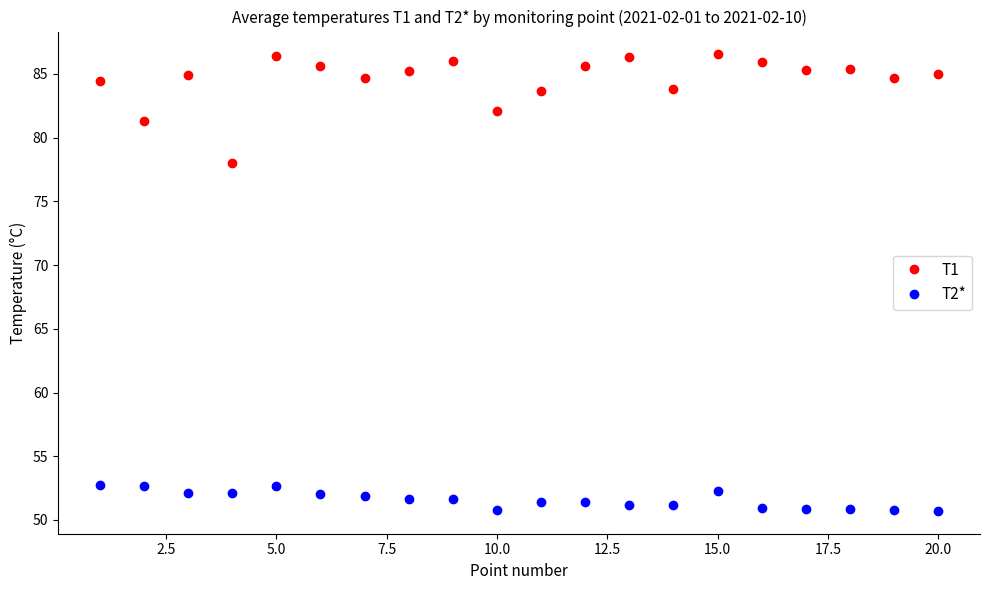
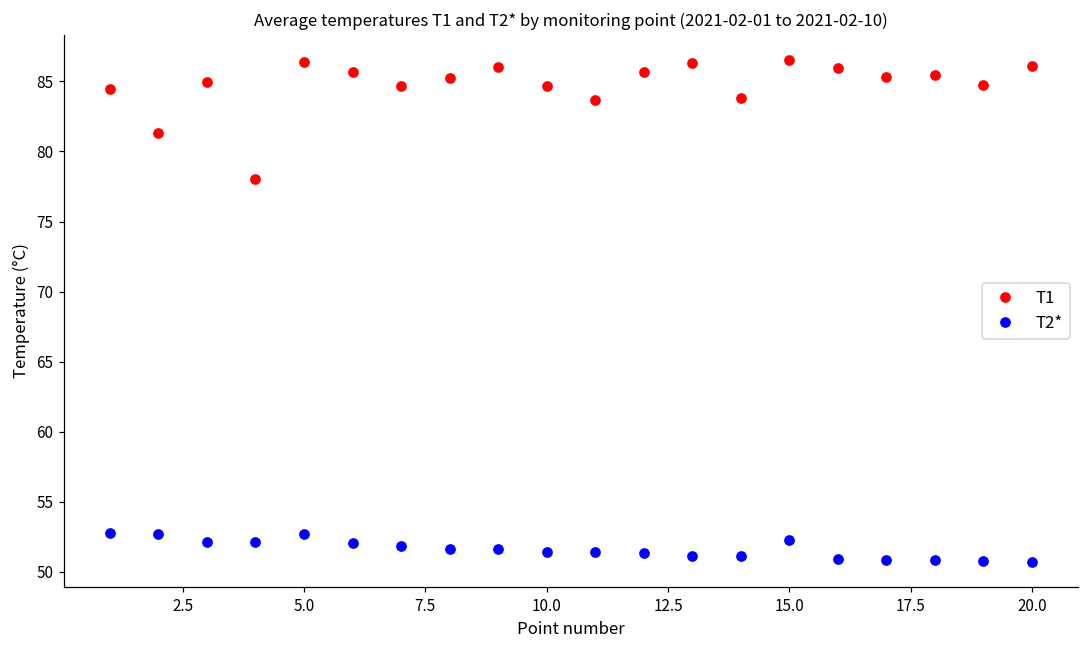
T1, 10.0: 82.1 -> 84.7
T2*, 10.0: 50.8 -> 51.5
T1, 20.0: 85.0 -> 86.1
